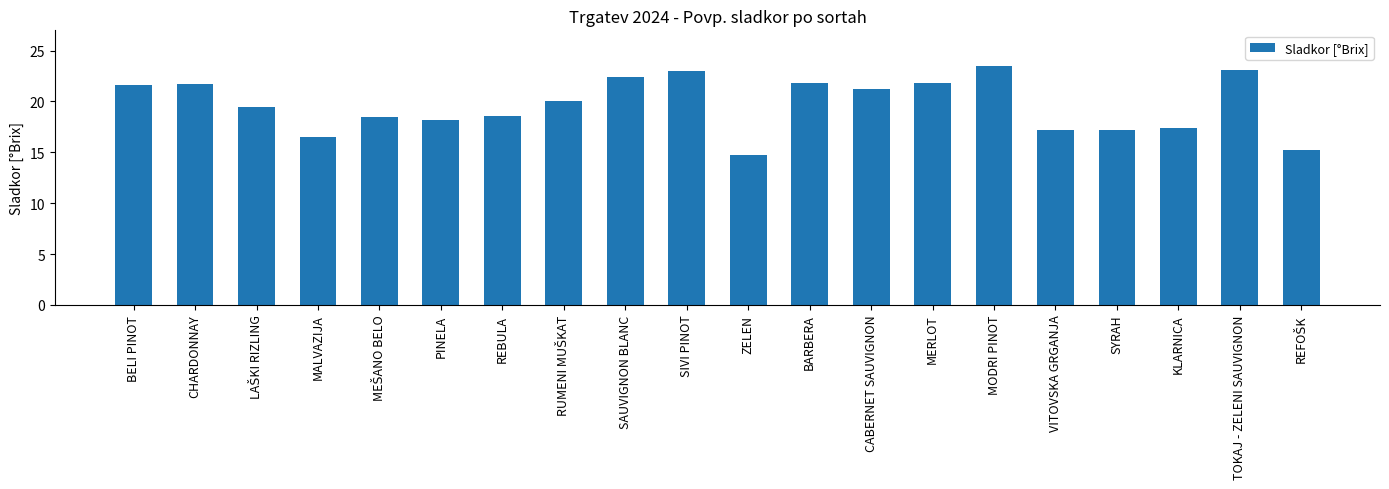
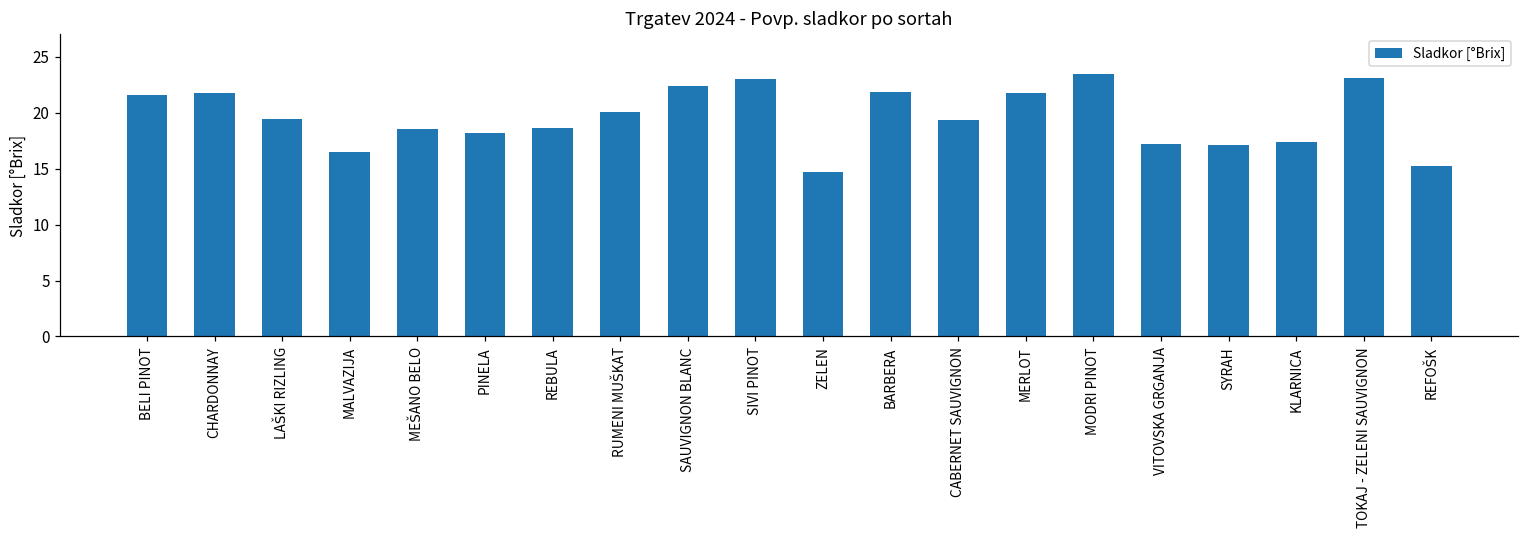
CABERNET SAUVIGNON: 21.2 -> 19.3
